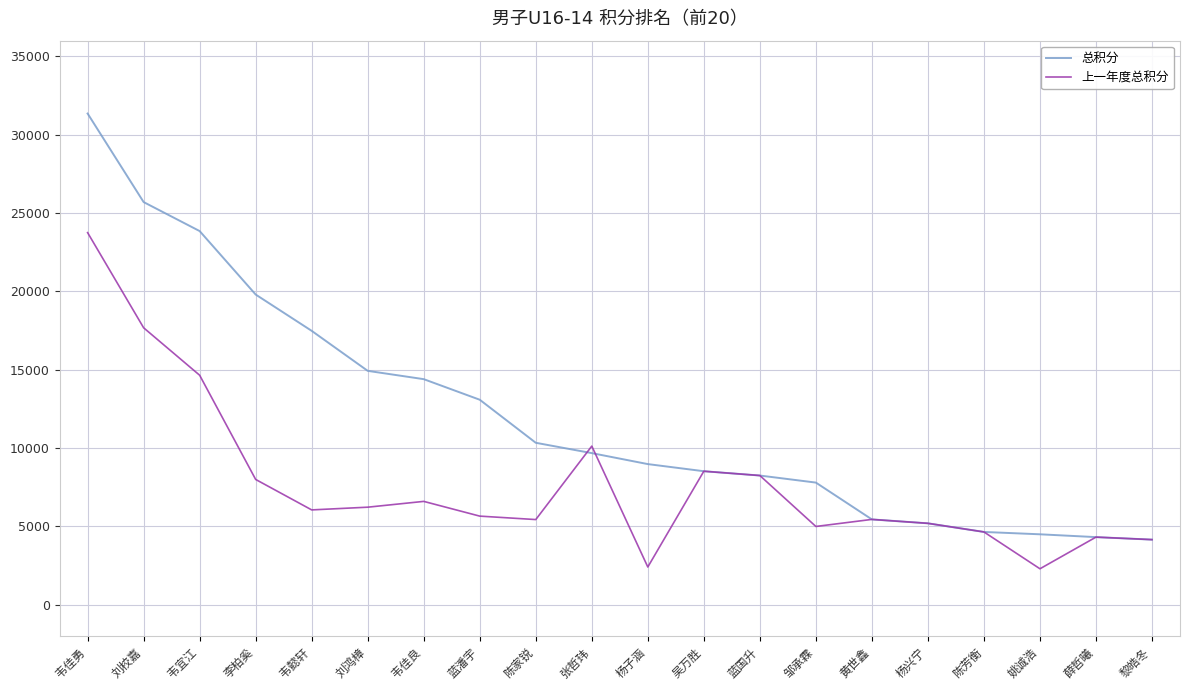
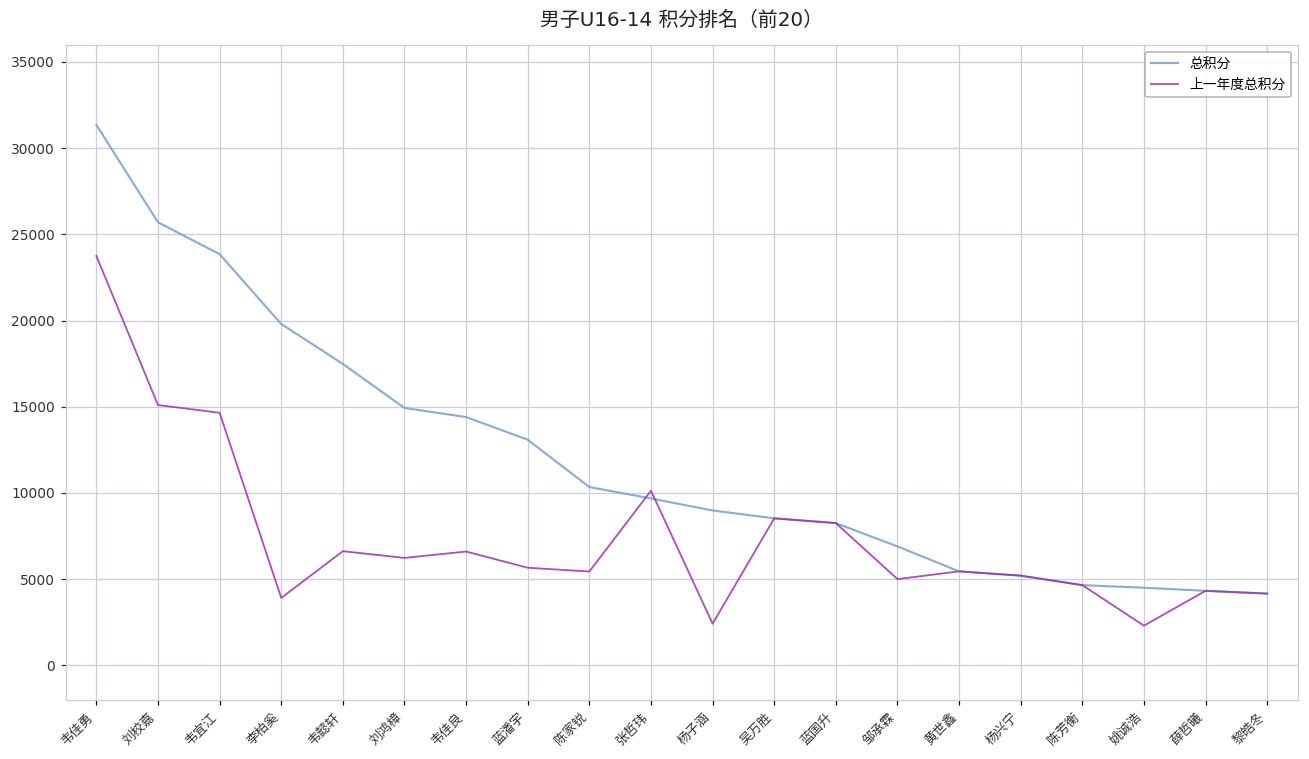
上一年度总积分, 刘校嘉: 17700 -> 15100
上一年度总积分, 李柏奚: 8000 -> 3900
上一年度总积分, 韦懿轩: 6100 -> 6600
总积分, 邹承霖: 7800 -> 6900
